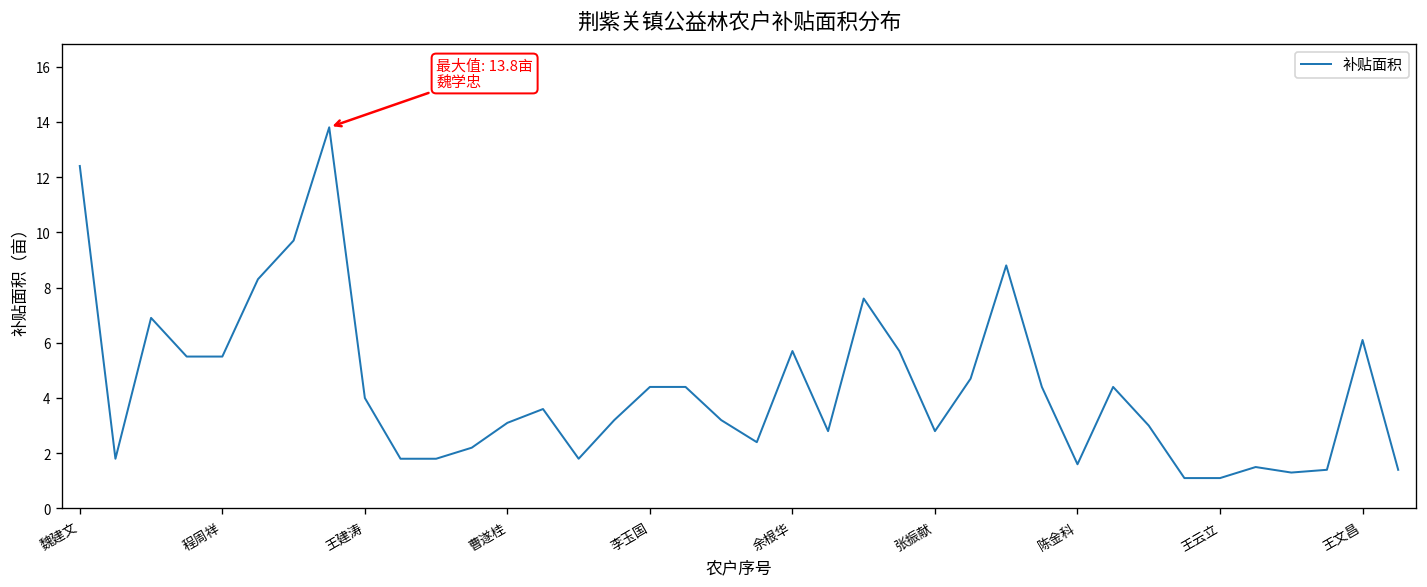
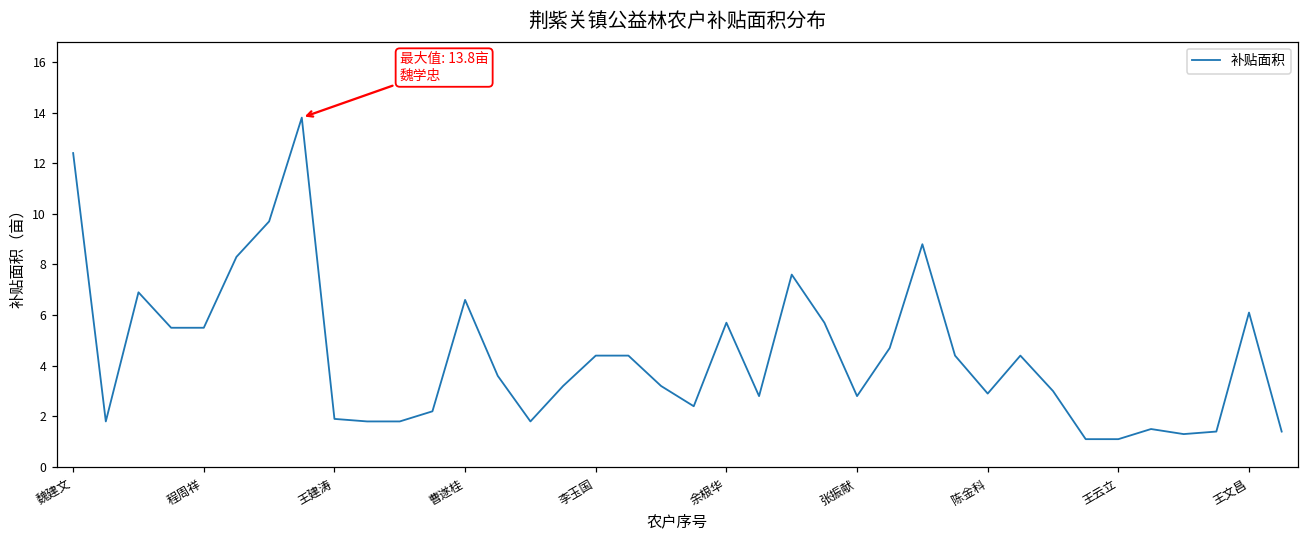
王建涛: 4.0 -> 1.9
曹遂桂: 3.1 -> 6.6
陈金科: 1.6 -> 2.9
